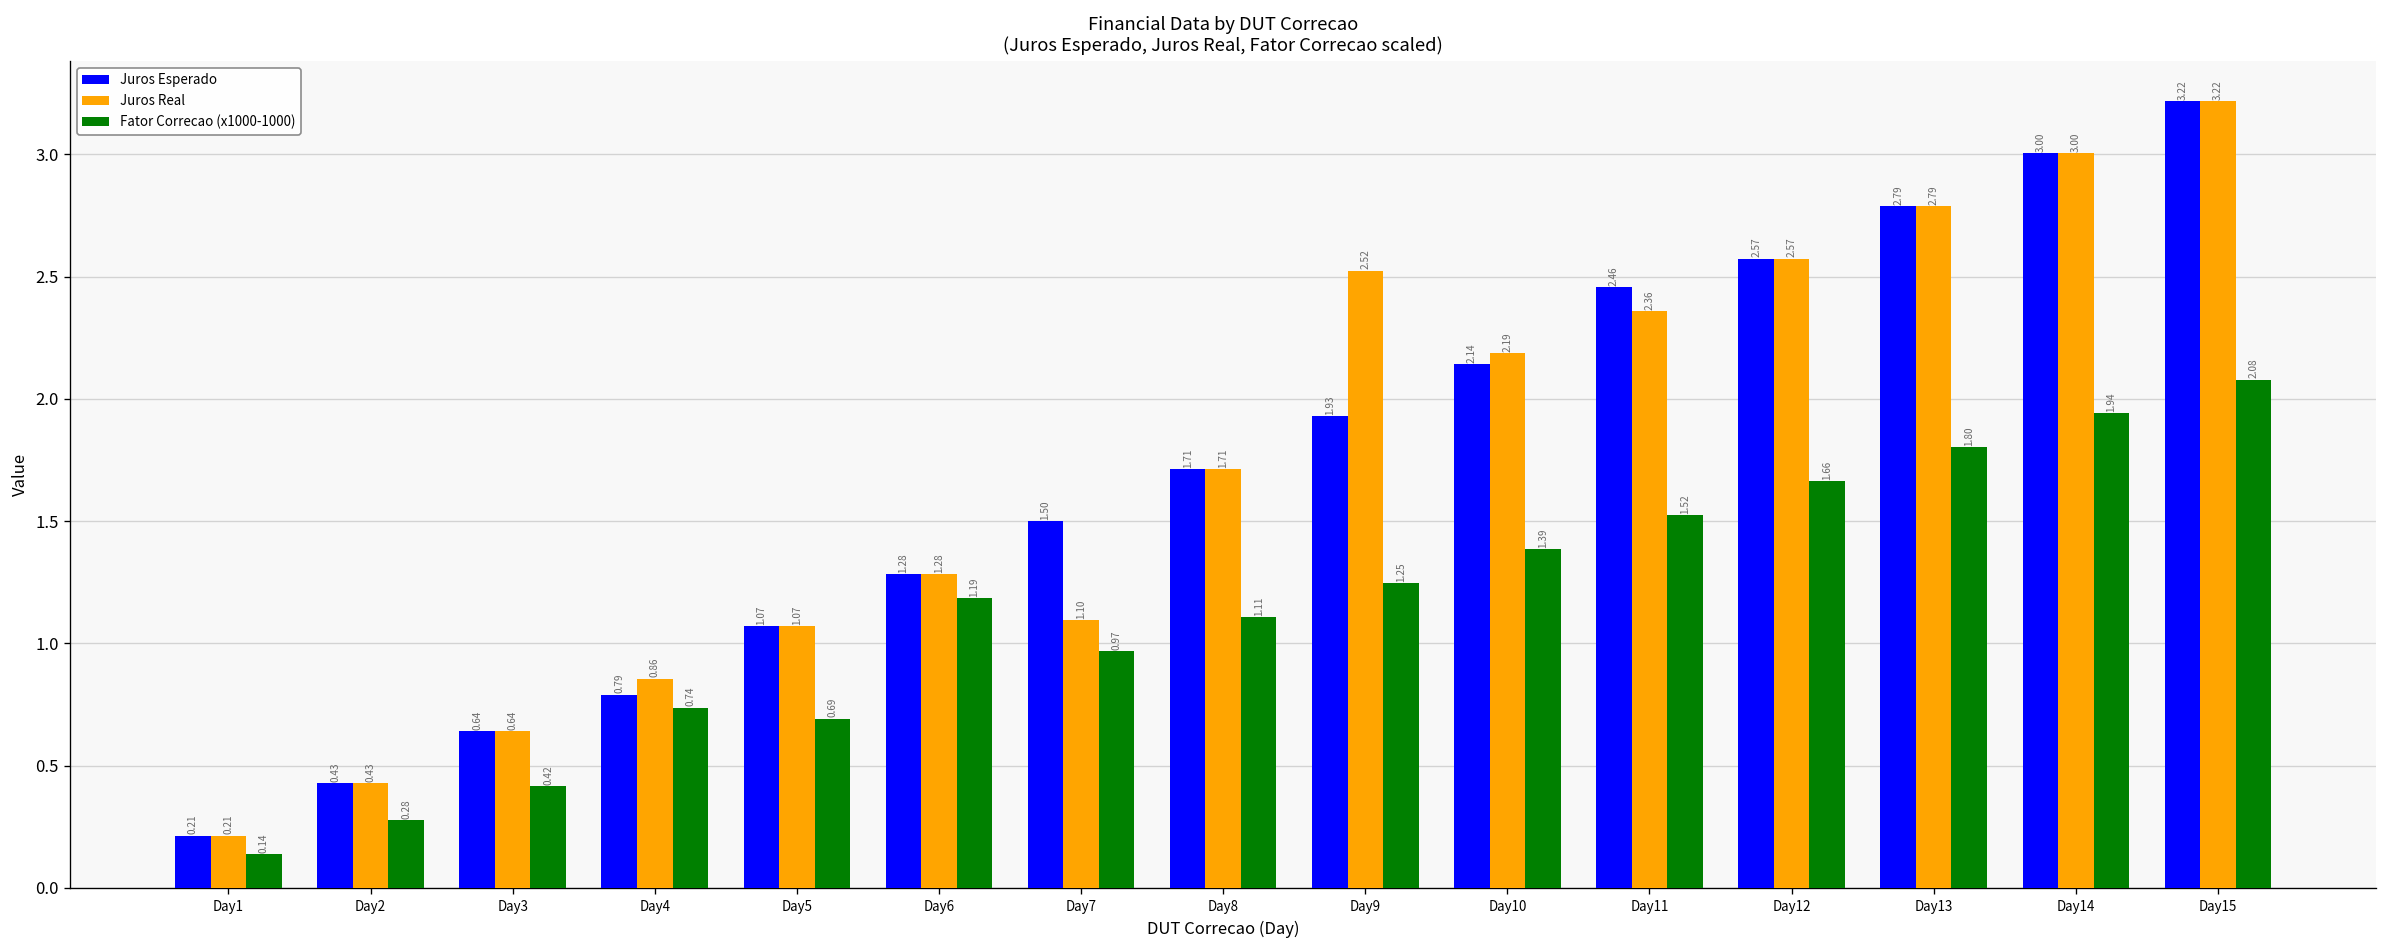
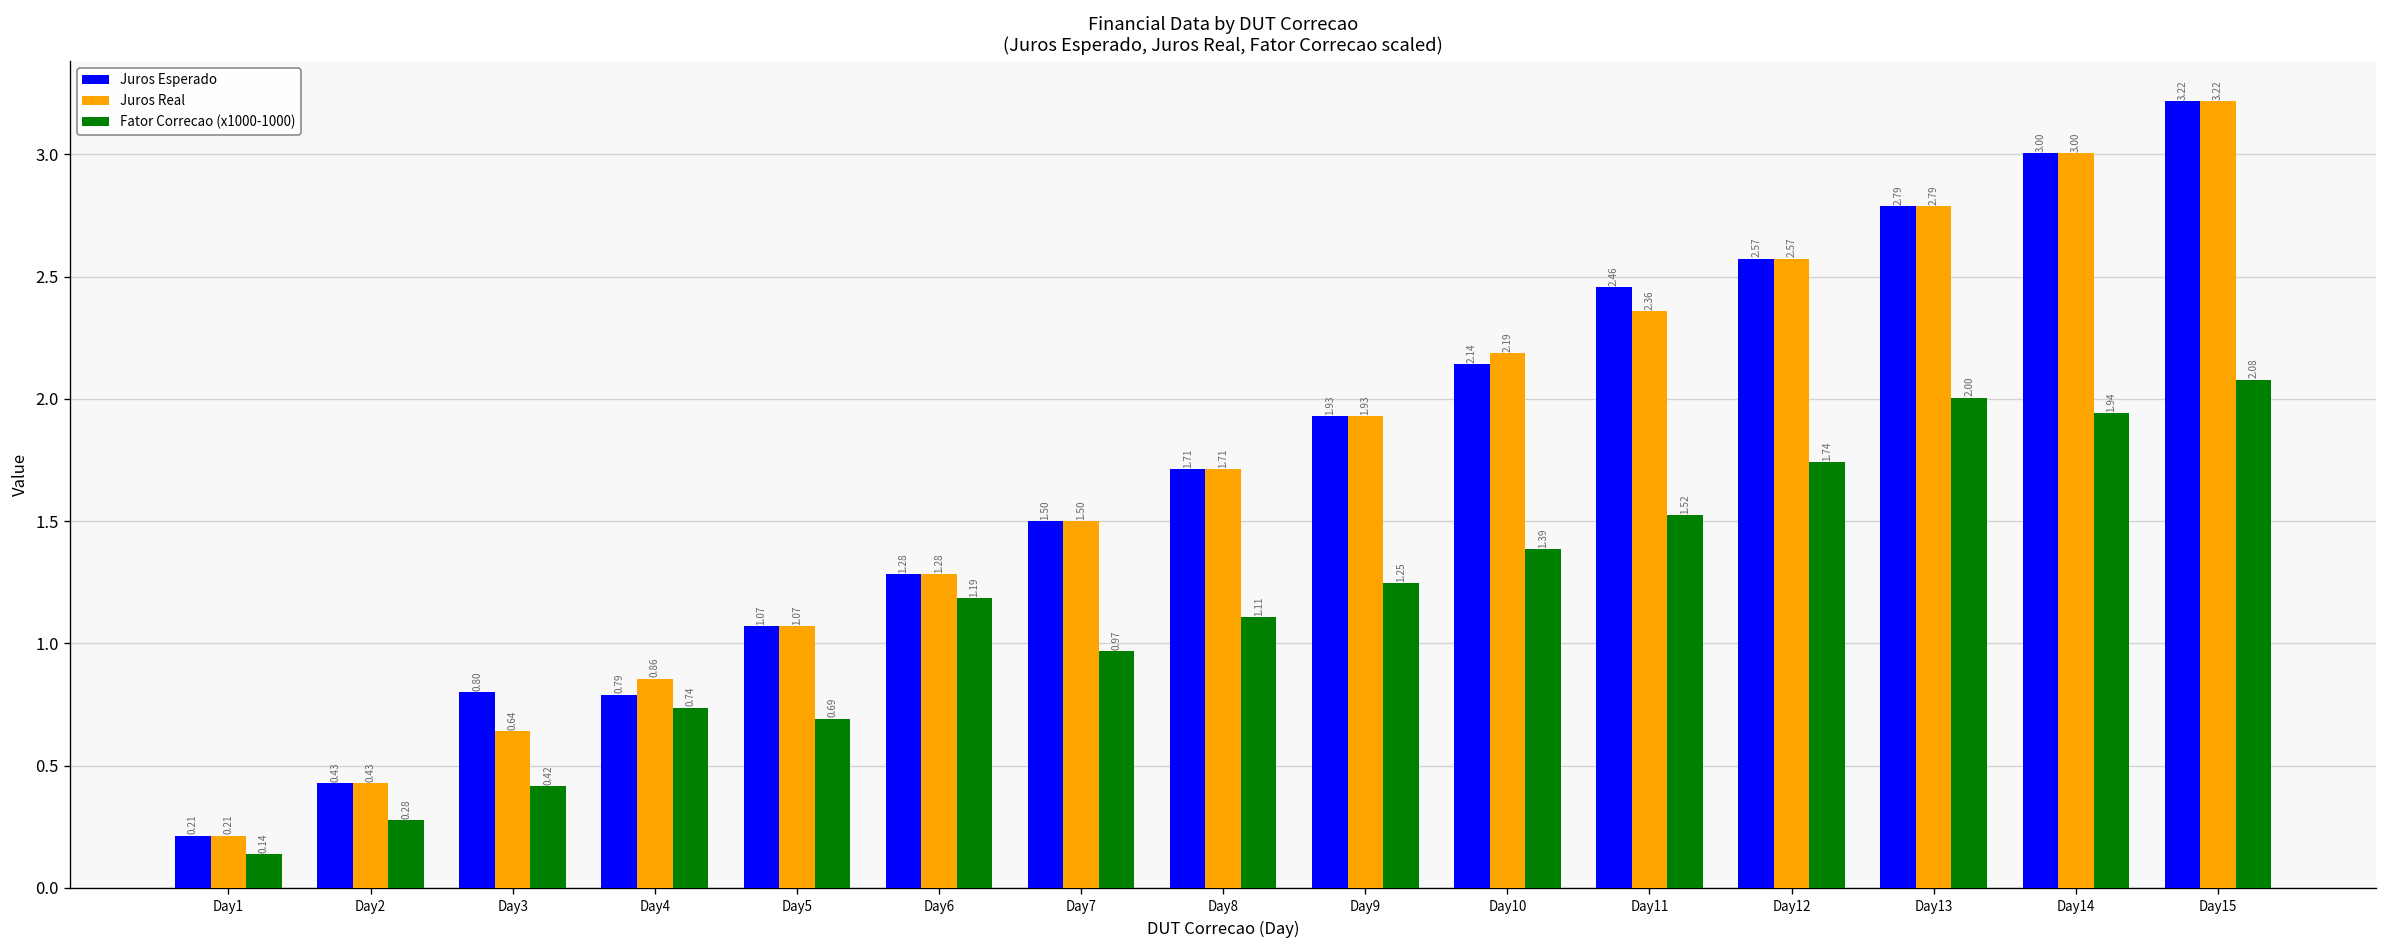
Juros Esperado, Day3: 0.64 -> 0.80
Juros Real, Day7: 1.10 -> 1.50
Juros Real, Day9: 2.52 -> 1.93
Fator Correcao (x1000-1000), Day12: 1.66 -> 1.74
Fator Correcao (x1000-1000), Day13: 1.80 -> 2.00
